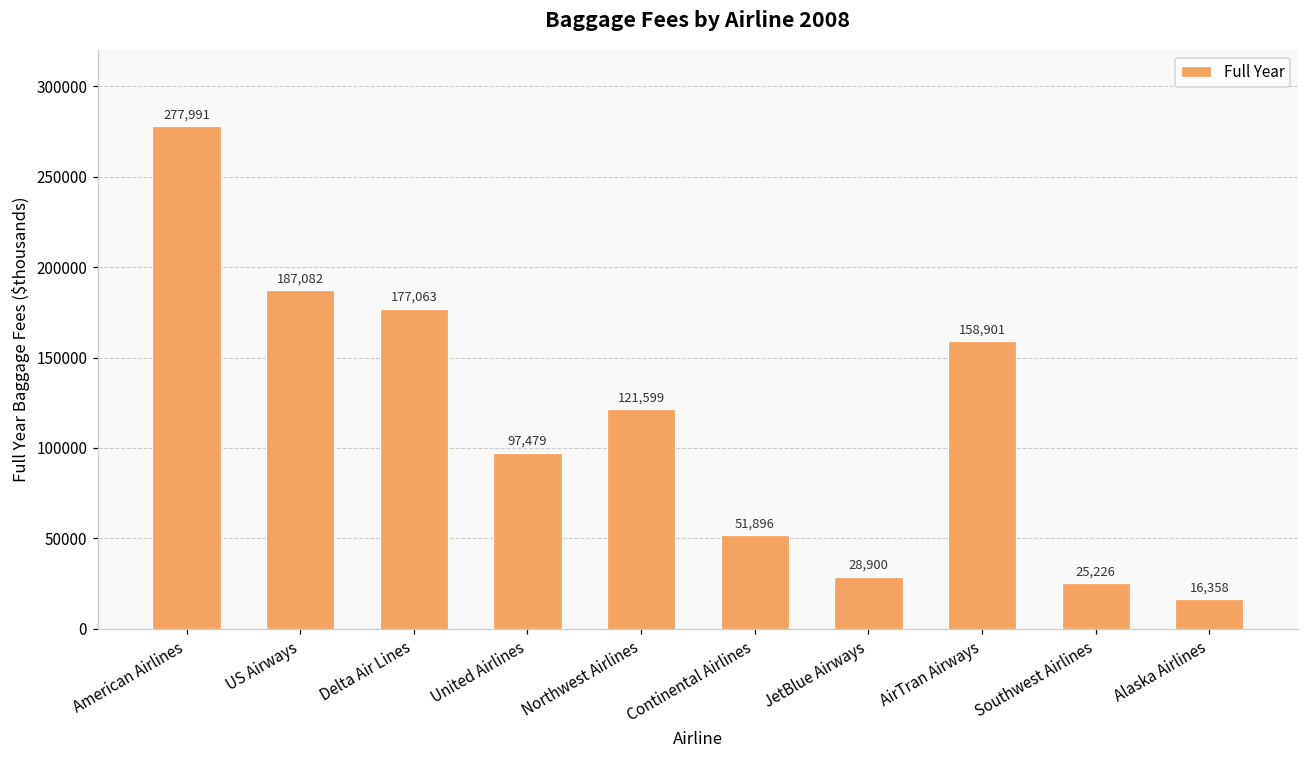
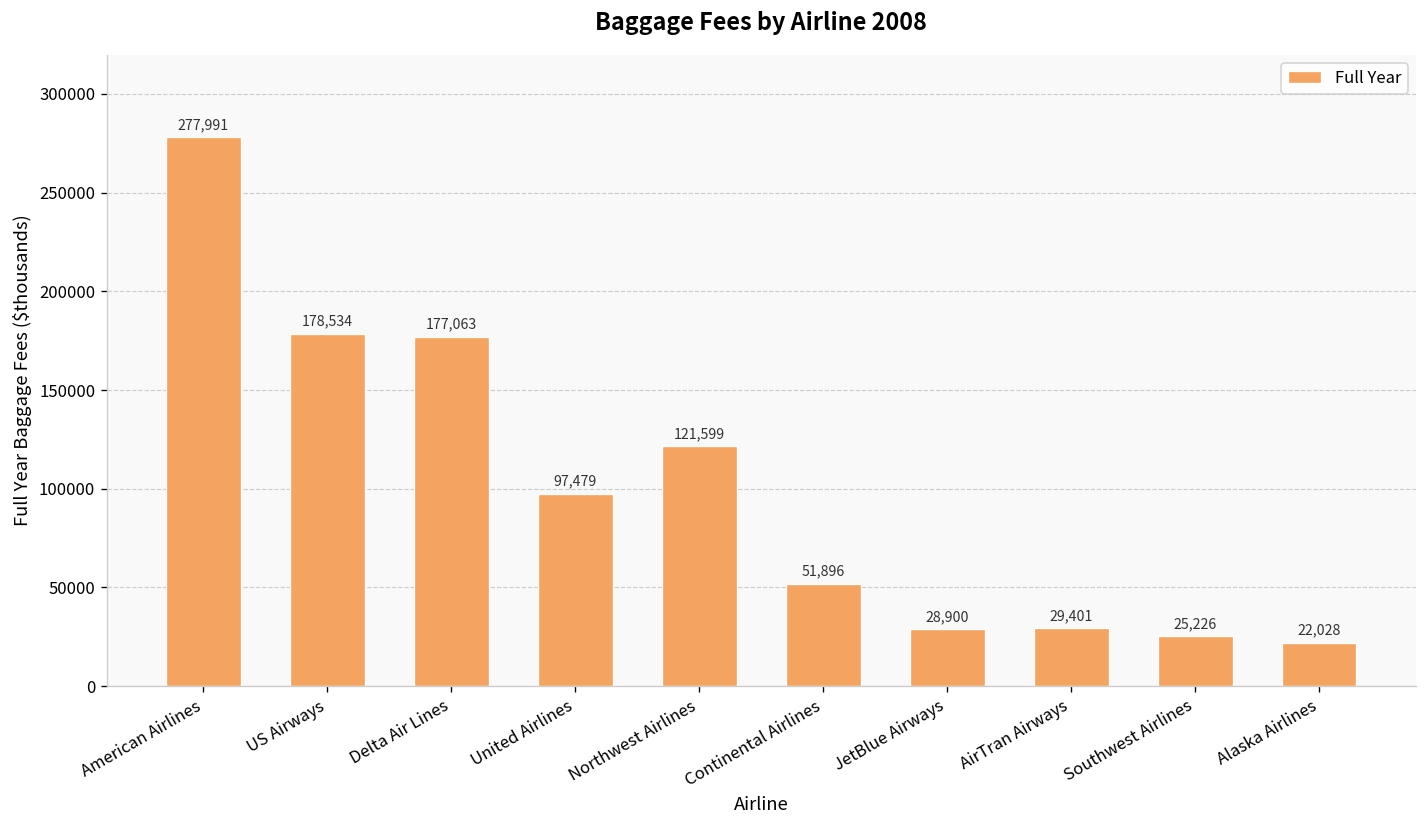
US Airways: 187,082 -> 178,534
AirTran Airways: 158,901 -> 29,401
Alaska Airlines: 16,358 -> 22,028
